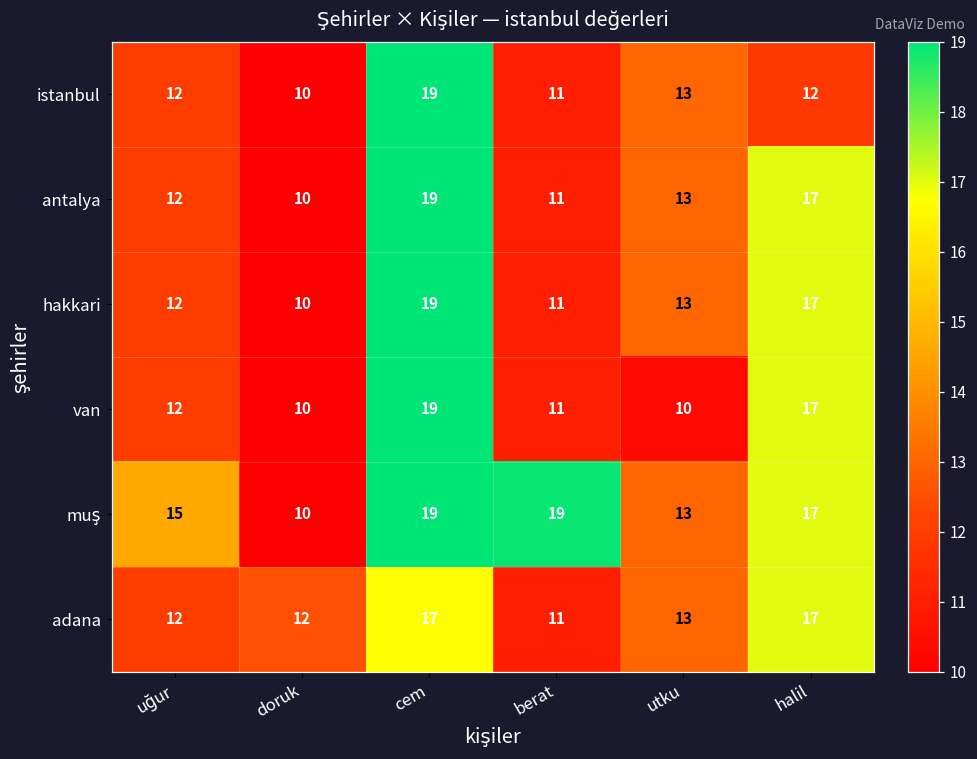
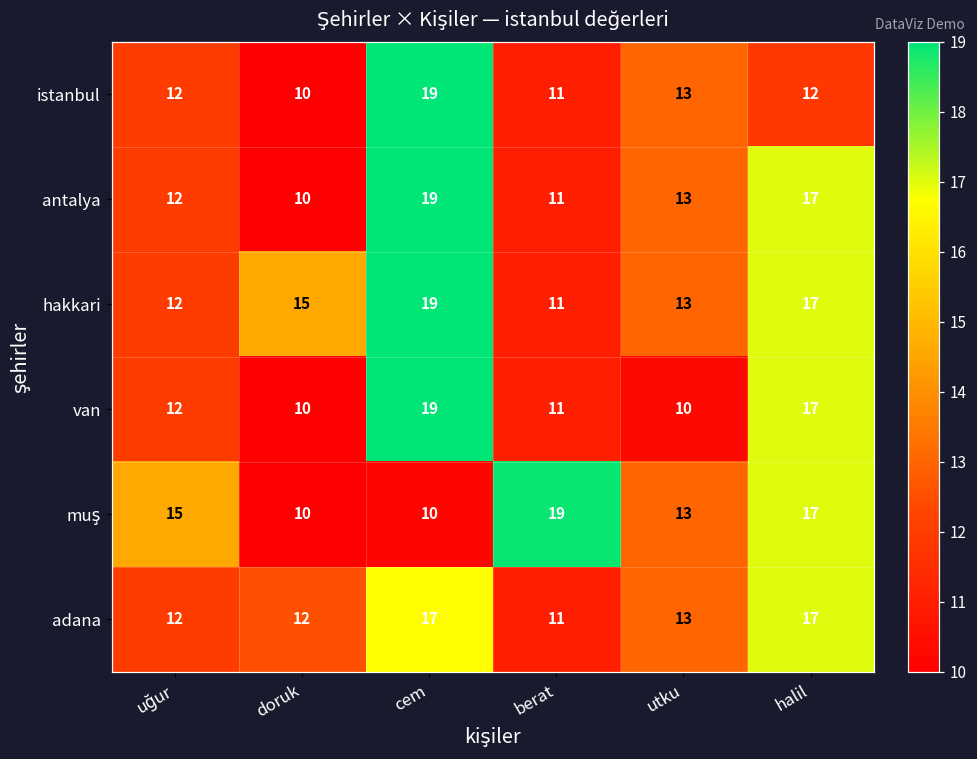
hakkari, doruk: 10 -> 15
muş, cem: 19 -> 10
